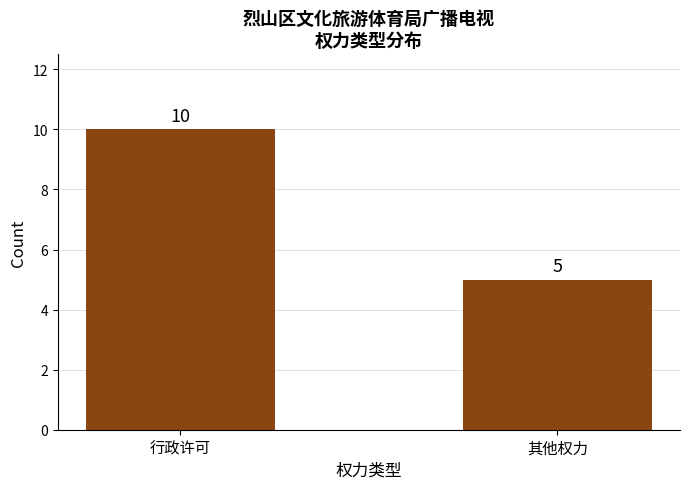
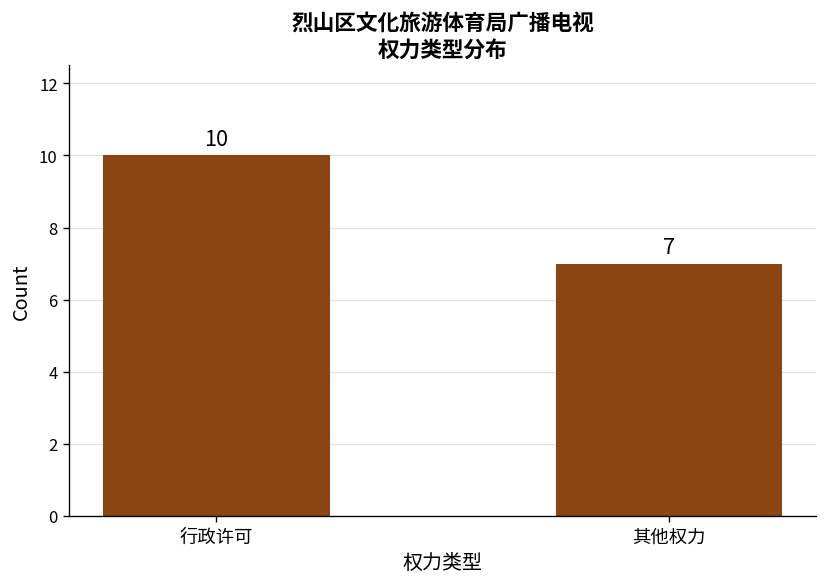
其他权力: 5 -> 7
